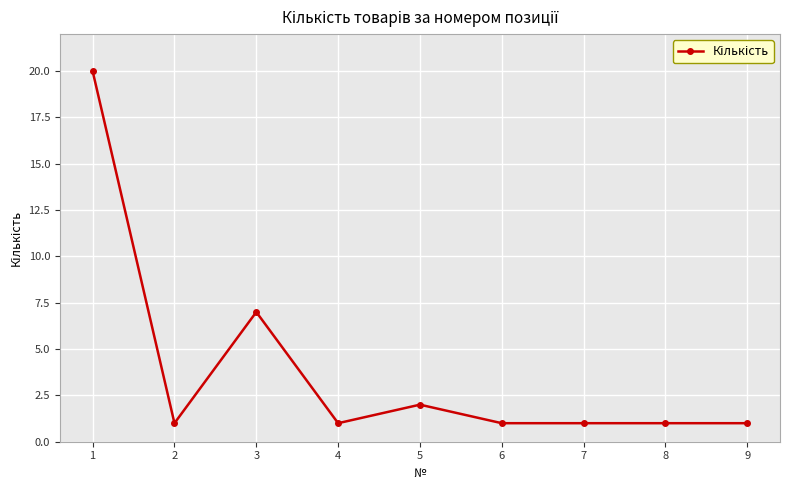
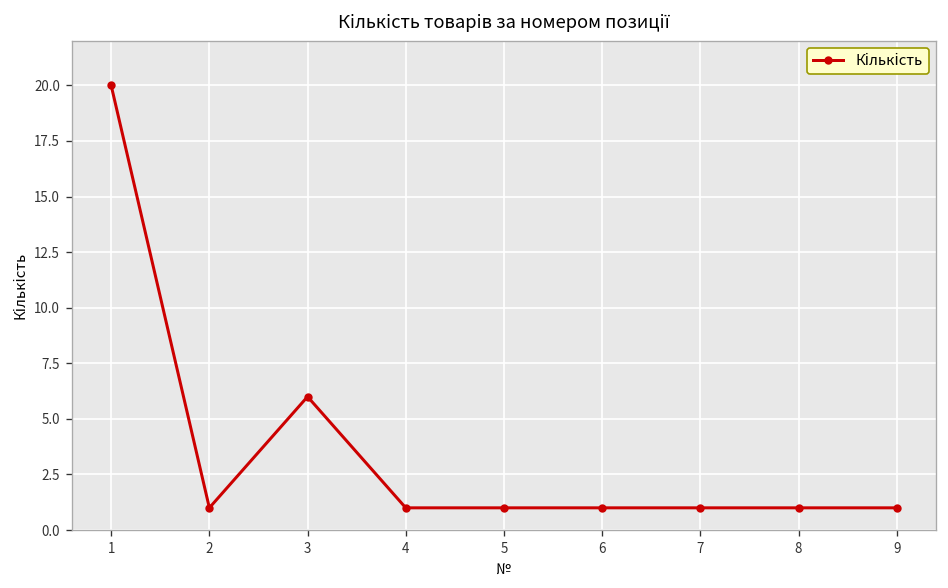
3: 7 -> 6
5: 2 -> 1
